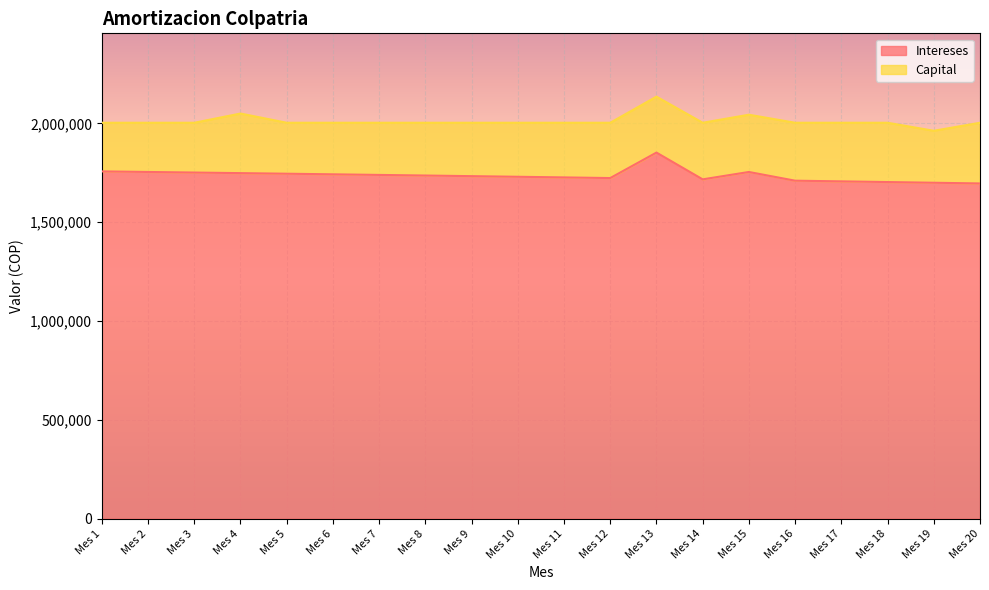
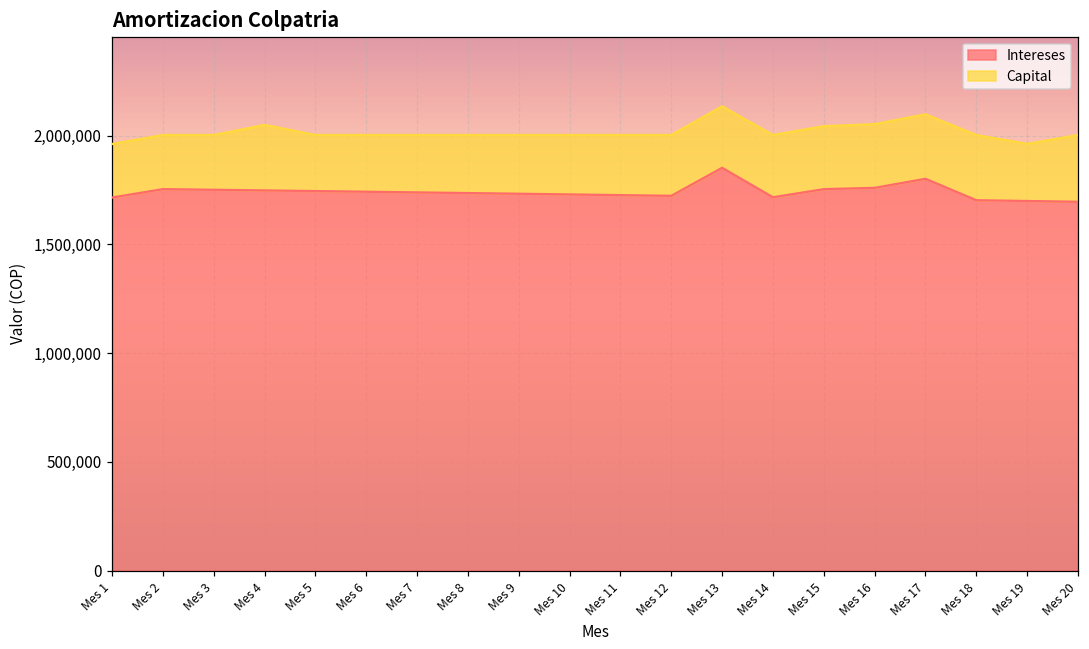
Intereses, Mes 1: 1,760,000 -> 1,720,000
Intereses, Mes 16: 1,710,000 -> 1,760,000
Intereses, Mes 17: 1,710,000 -> 1,800,000
